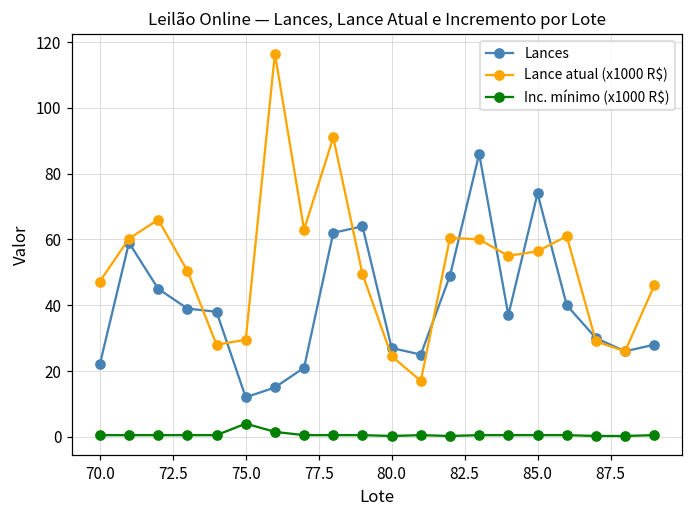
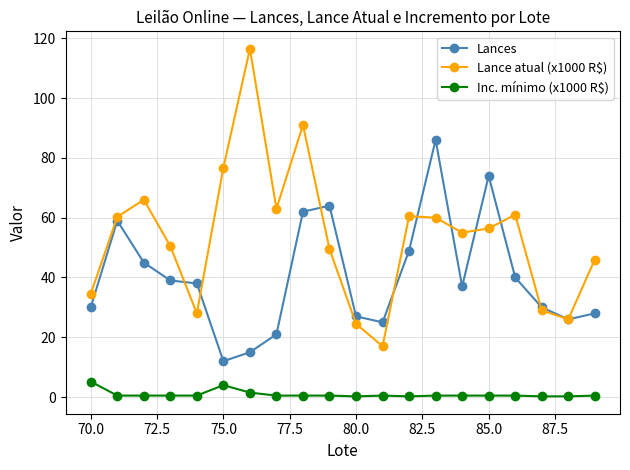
Lances, 70.0: 22 -> 30
Lance atual (x1000 R$), 70.0: 47 -> 35
Inc. mínimo (x1000 R$), 70.0: 1 -> 5
Lance atual (x1000 R$), 75.0: 30 -> 77
